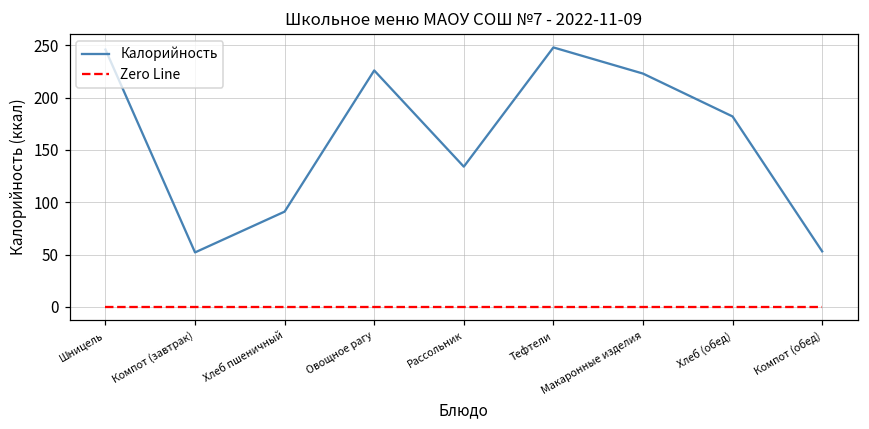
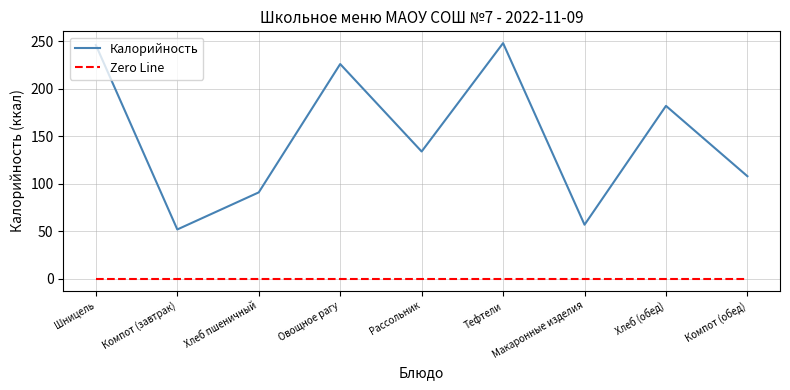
Калорийность, Макаронные изделия: 220 -> 60
Калорийность, Компот (обед): 50 -> 110
